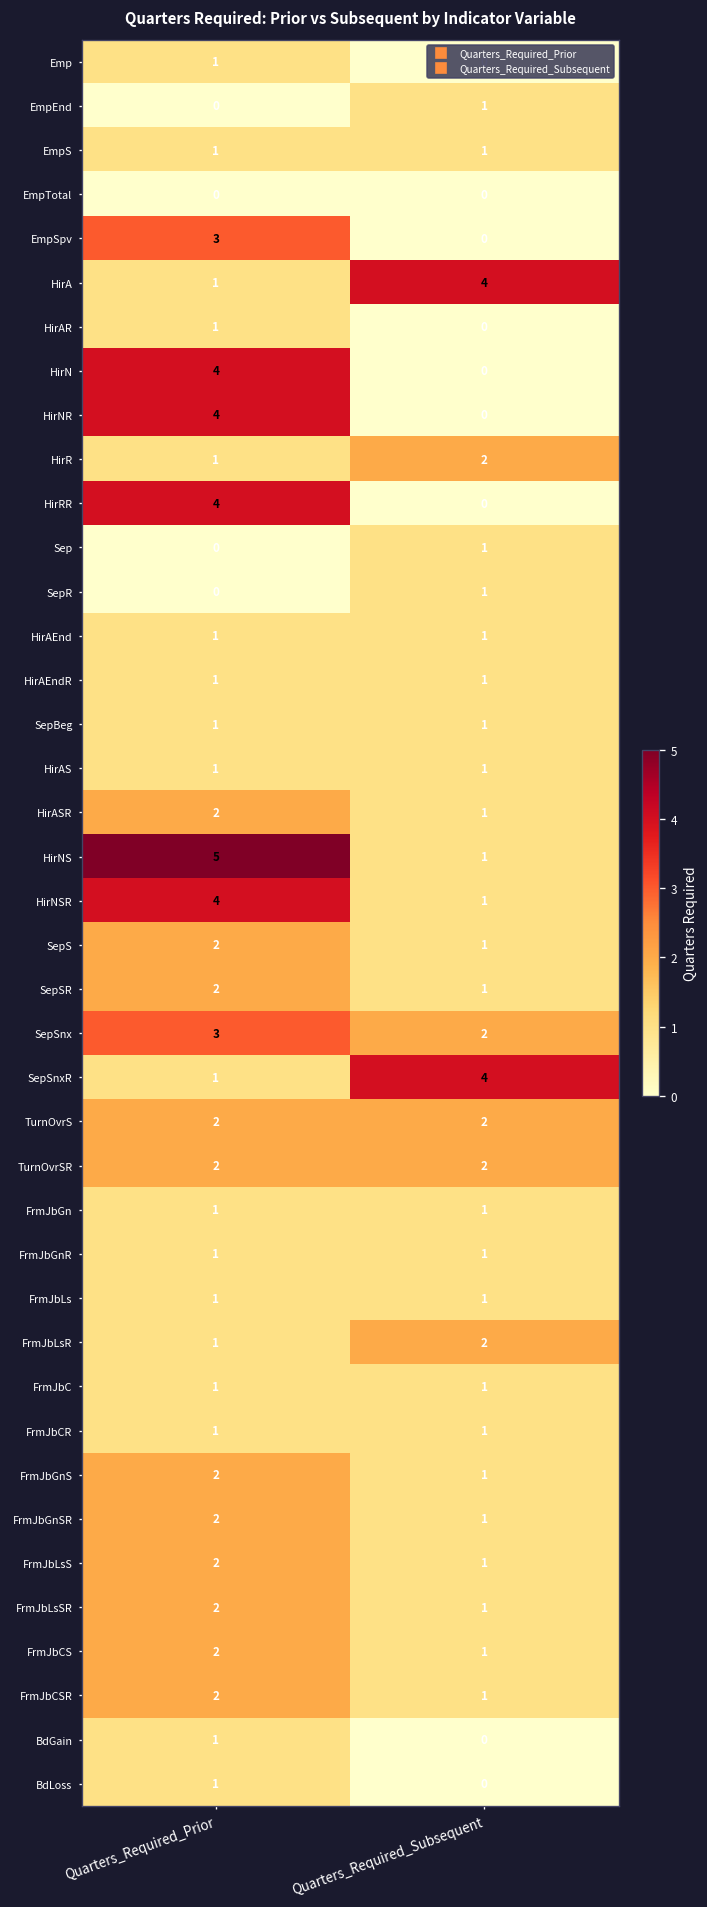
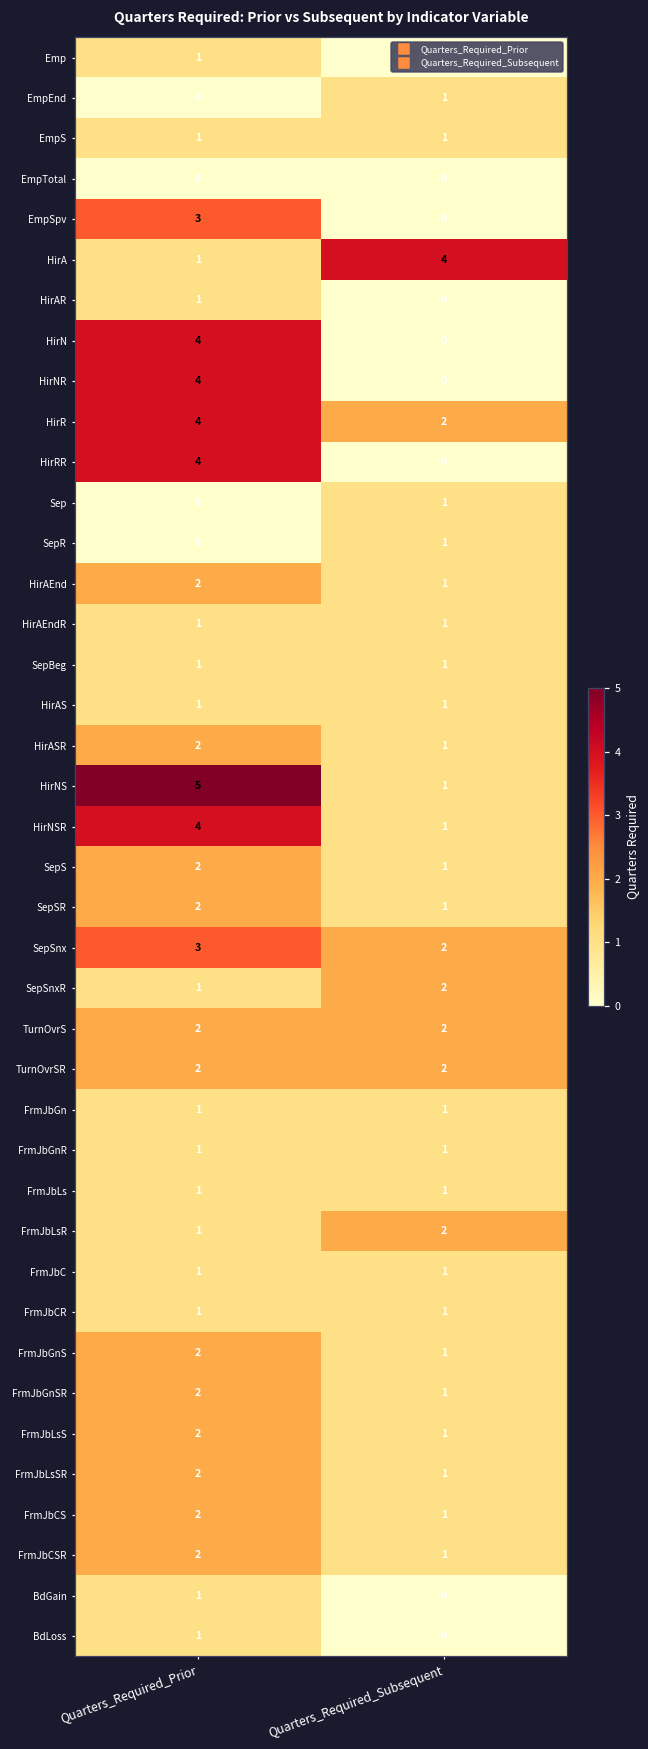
HirR, Quarters_Required_Prior: 1 -> 4
HirAEnd, Quarters_Required_Prior: 1 -> 2
SepSnxR, Quarters_Required_Subsequent: 4 -> 2
